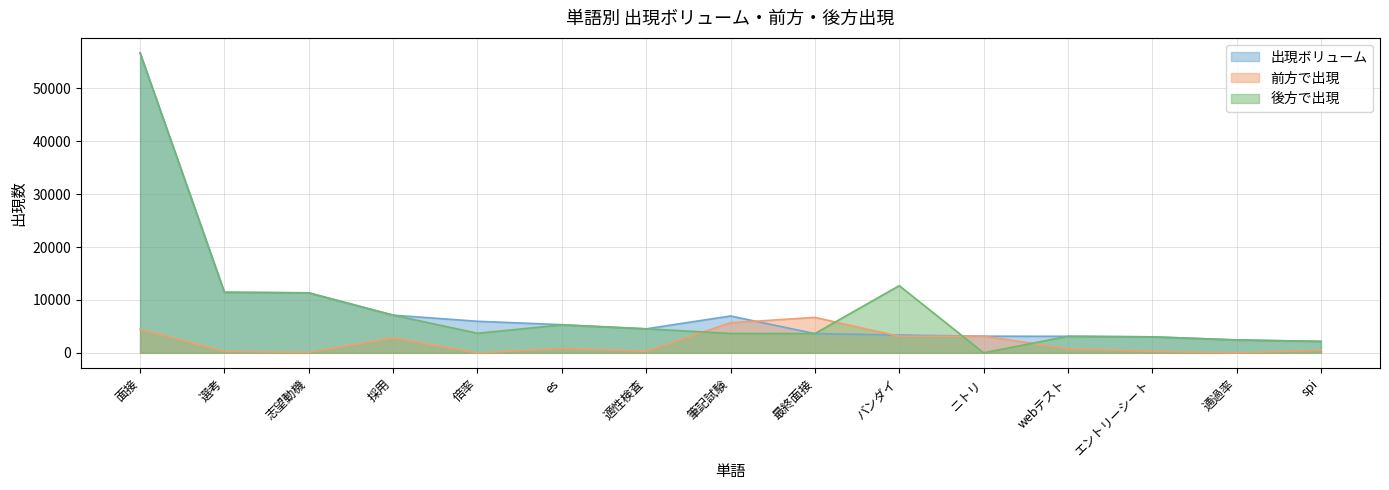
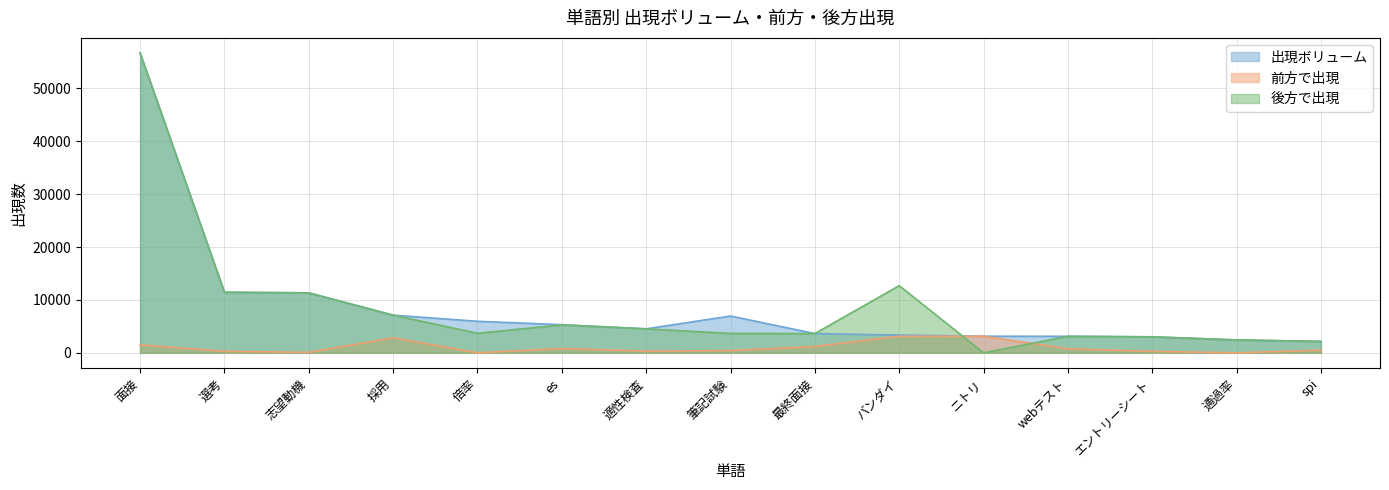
前方で出現, 面接: 4000 -> 2000
前方で出現, 筆記試験: 6000 -> 0
前方で出現, 最終面接: 7000 -> 1000
